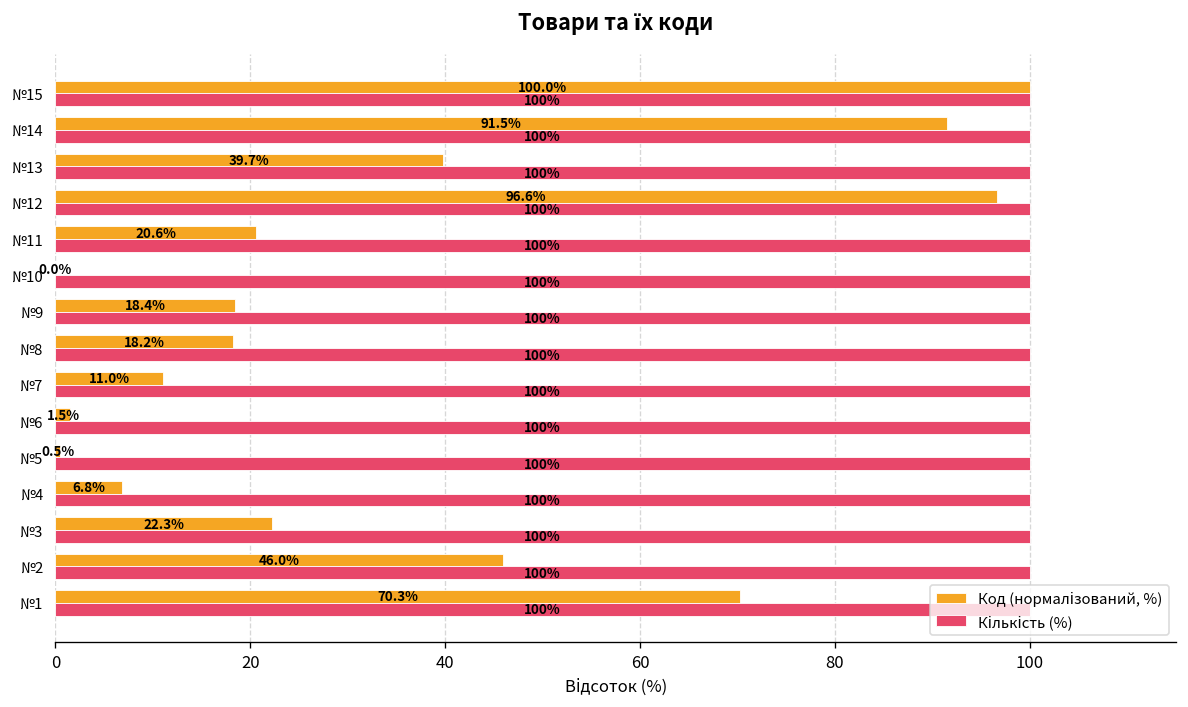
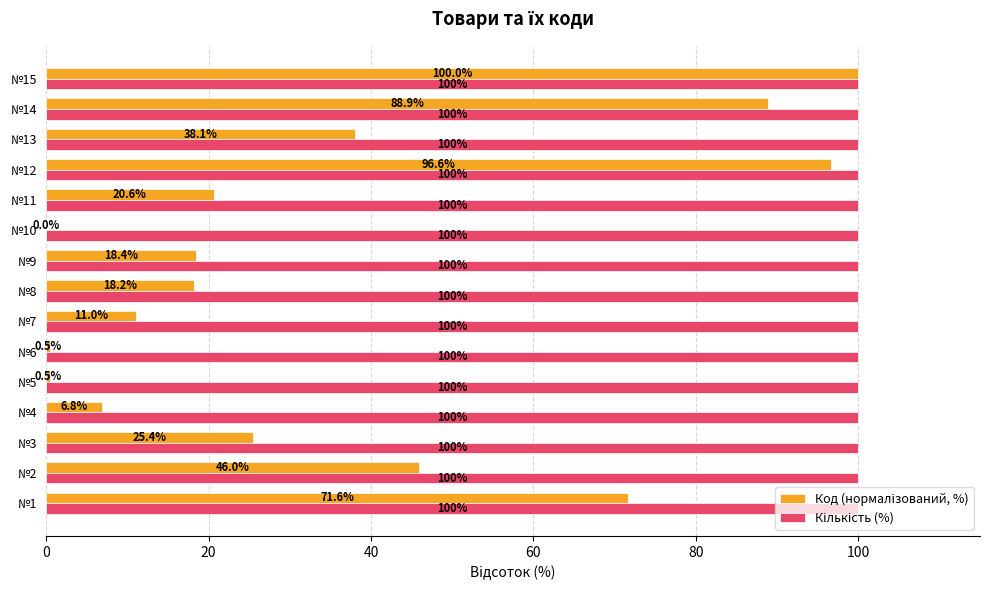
Код (нормалізований, %), №14: 91.5% -> 88.9%
Код (нормалізований, %), №13: 39.7% -> 38.1%
Код (нормалізований, %), №6: 1.5% -> 0.5%
Код (нормалізований, %), №3: 22.3% -> 25.4%
Код (нормалізований, %), №1: 70.3% -> 71.6%
